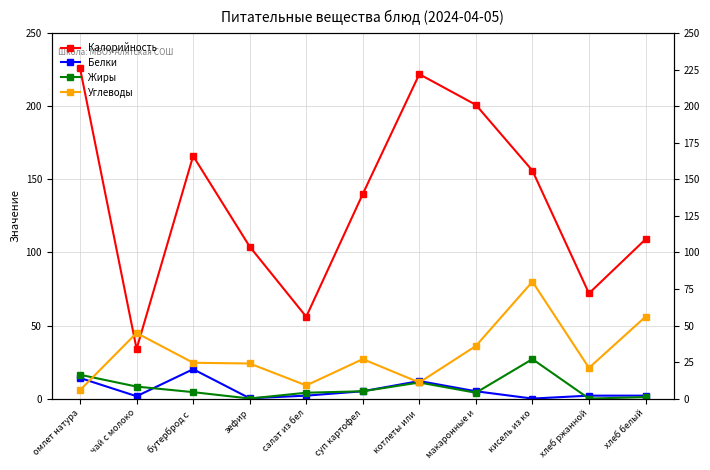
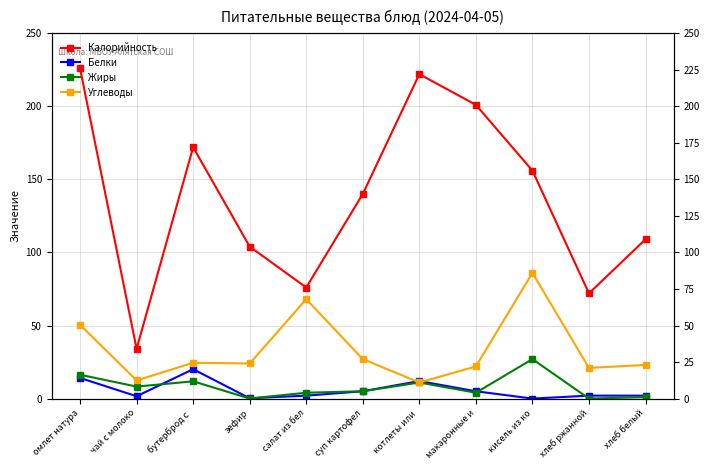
Углеводы, омлет натура: 6 -> 51
Углеводы, чай с молоко: 45 -> 12
Калорийность, бутерброд с: 166 -> 172
Жиры, бутерброд с: 4 -> 12
Калорийность, салат из бел: 56 -> 76
Углеводы, салат из бел: 9 -> 68
Углеводы, макаронные и: 36 -> 22
Углеводы, кисель из ко: 80 -> 86
Углеводы, хлеб белый: 56 -> 23
